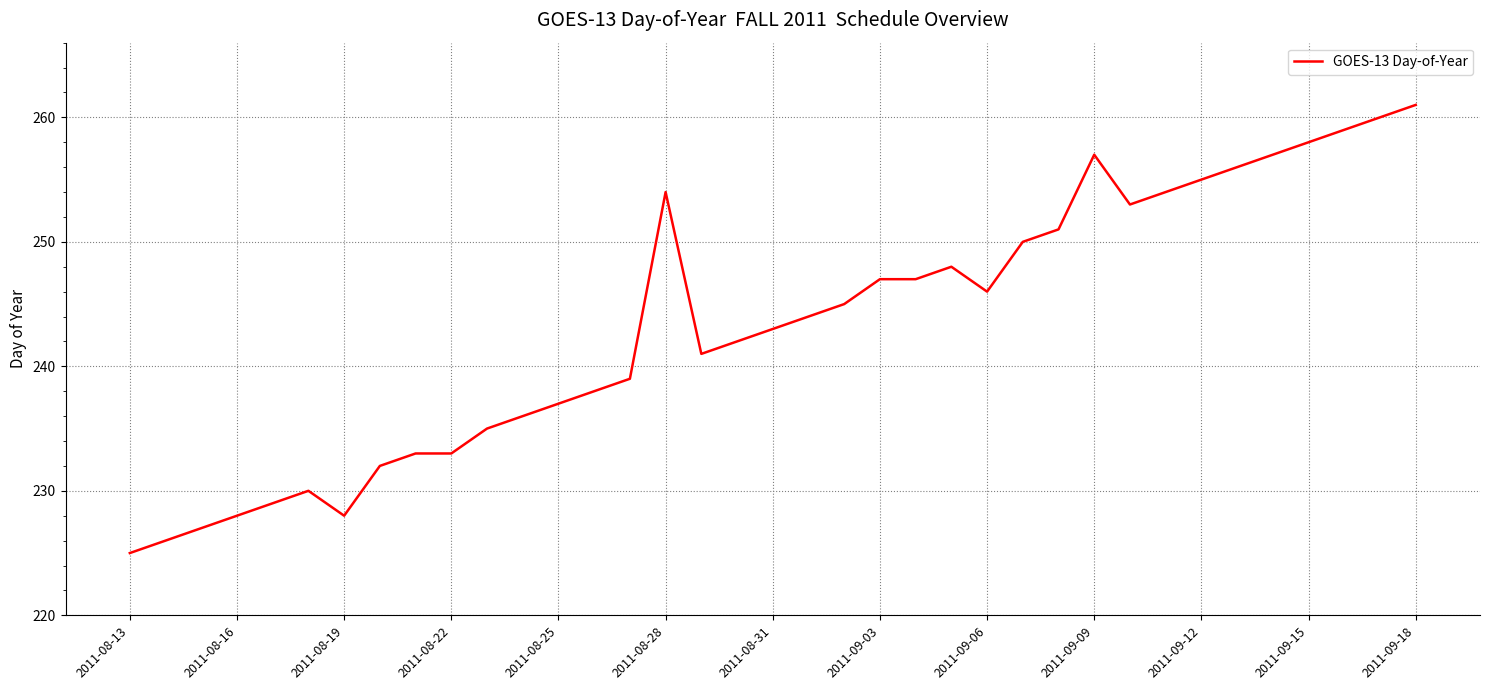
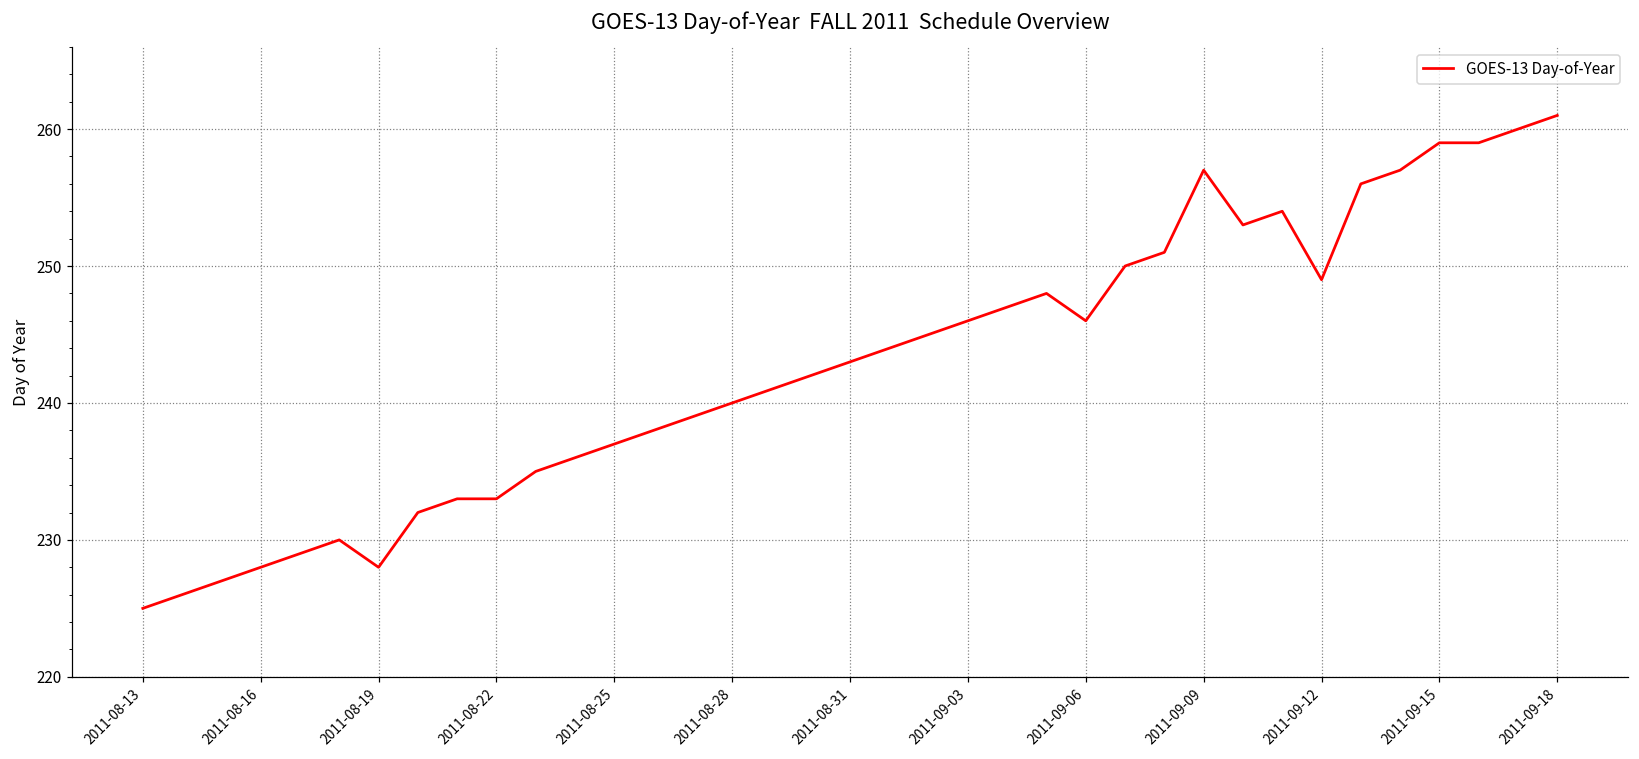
2011-08-28: 254 -> 240
2011-09-03: 247 -> 246
2011-09-12: 255 -> 249
2011-09-15: 258 -> 259
